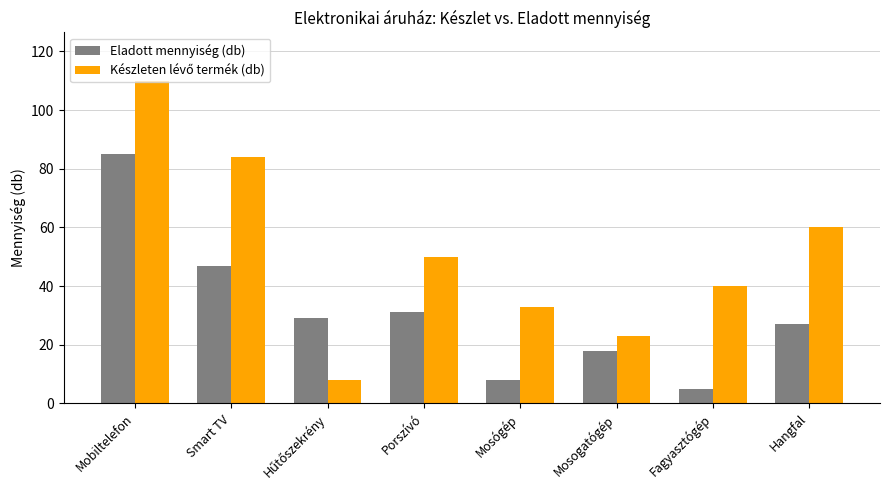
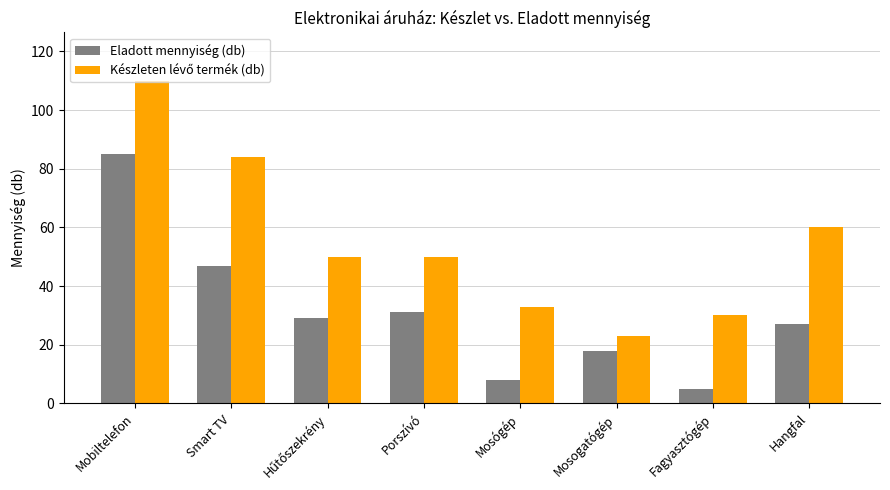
Készleten lévő termék (db), Hűtőszekrény: 8 -> 50
Készleten lévő termék (db), Fagyasztógép: 40 -> 30
